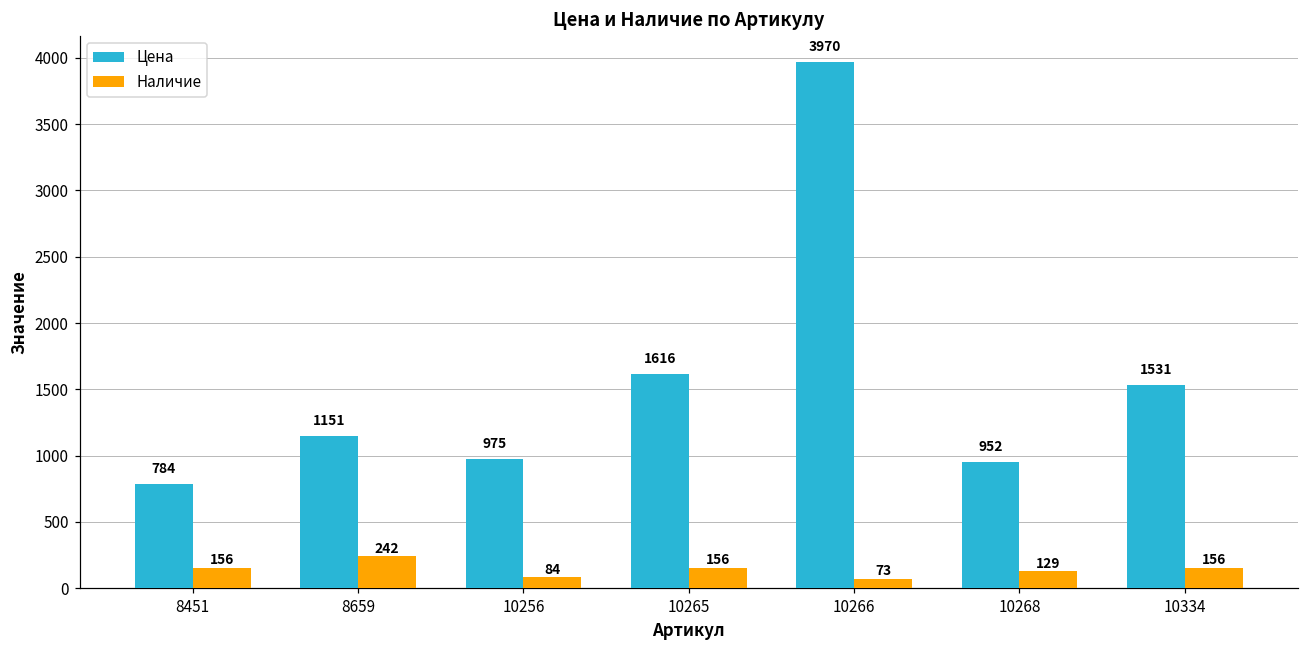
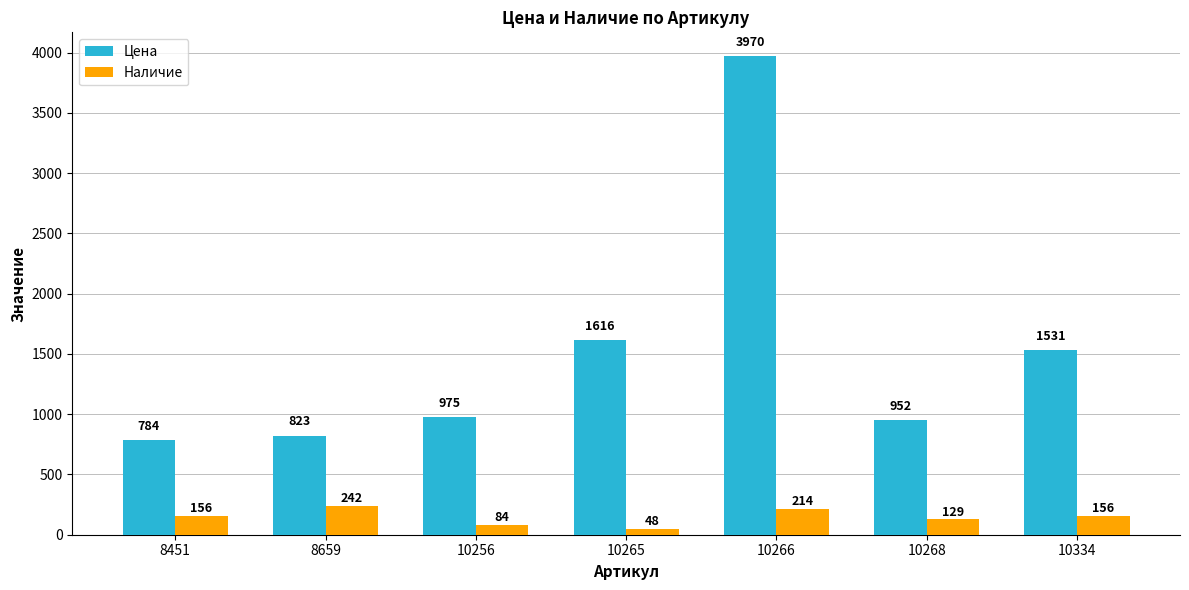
Цена, 8659: 1151 -> 823
Наличие, 10265: 156 -> 48
Наличие, 10266: 73 -> 214
